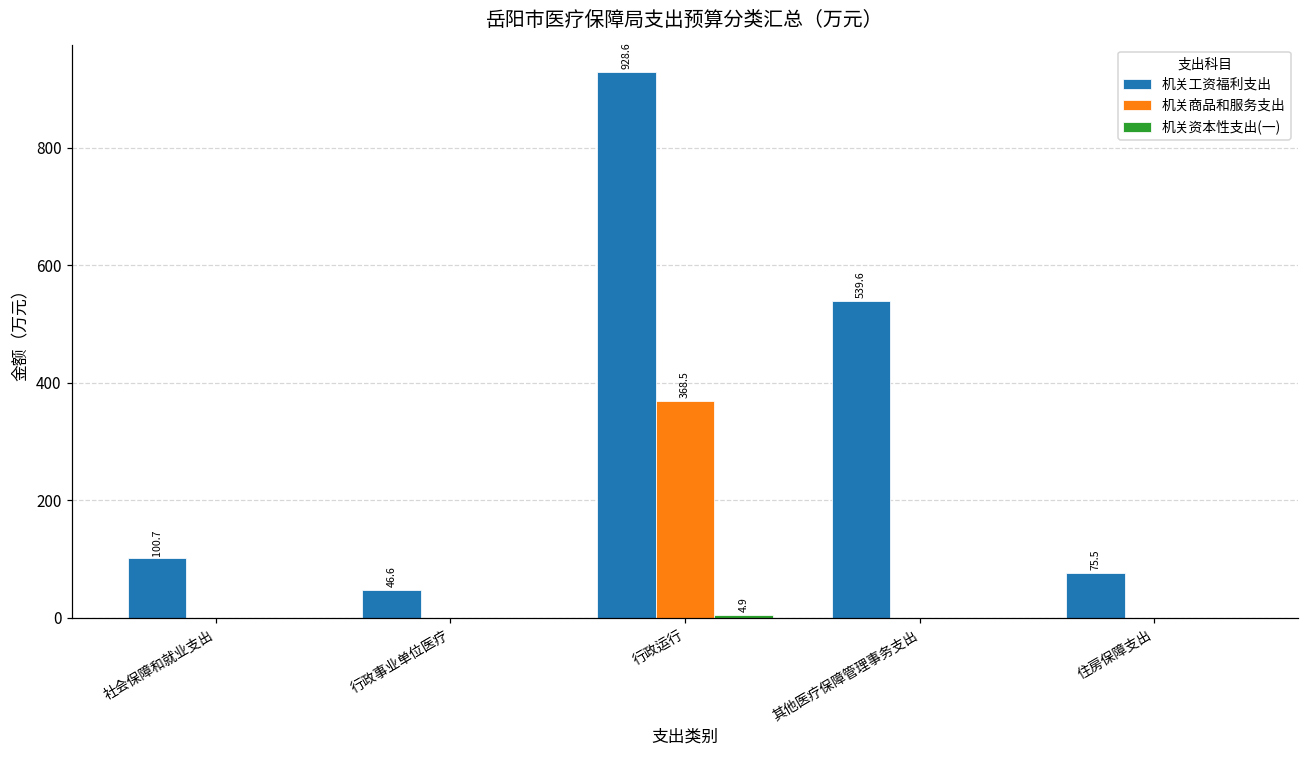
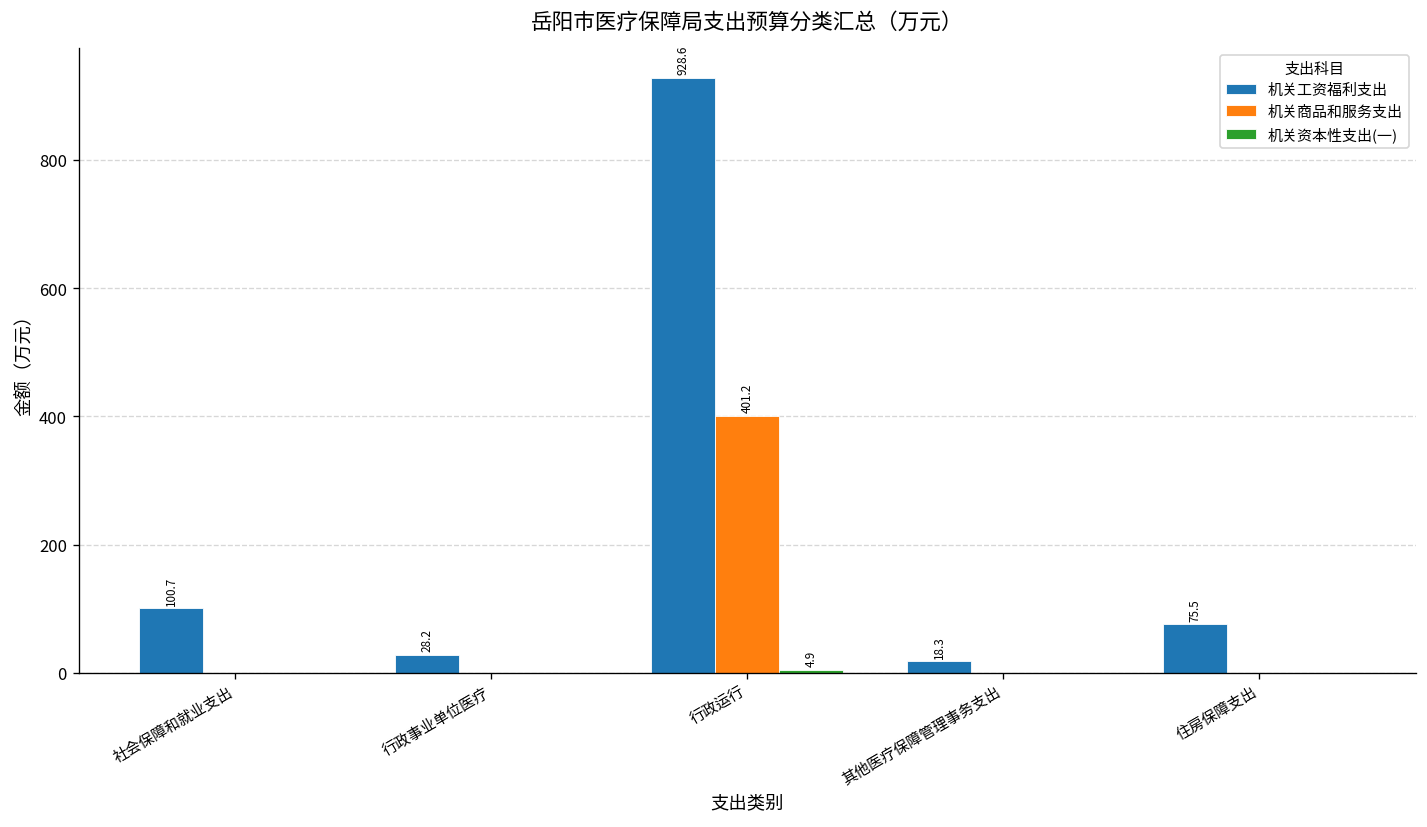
机关工资福利支出, 行政事业单位医疗: 46.6 -> 28.2
机关商品和服务支出, 行政运行: 368.5 -> 401.2
机关工资福利支出, 其他医疗保障管理事务支出: 539.6 -> 18.3
